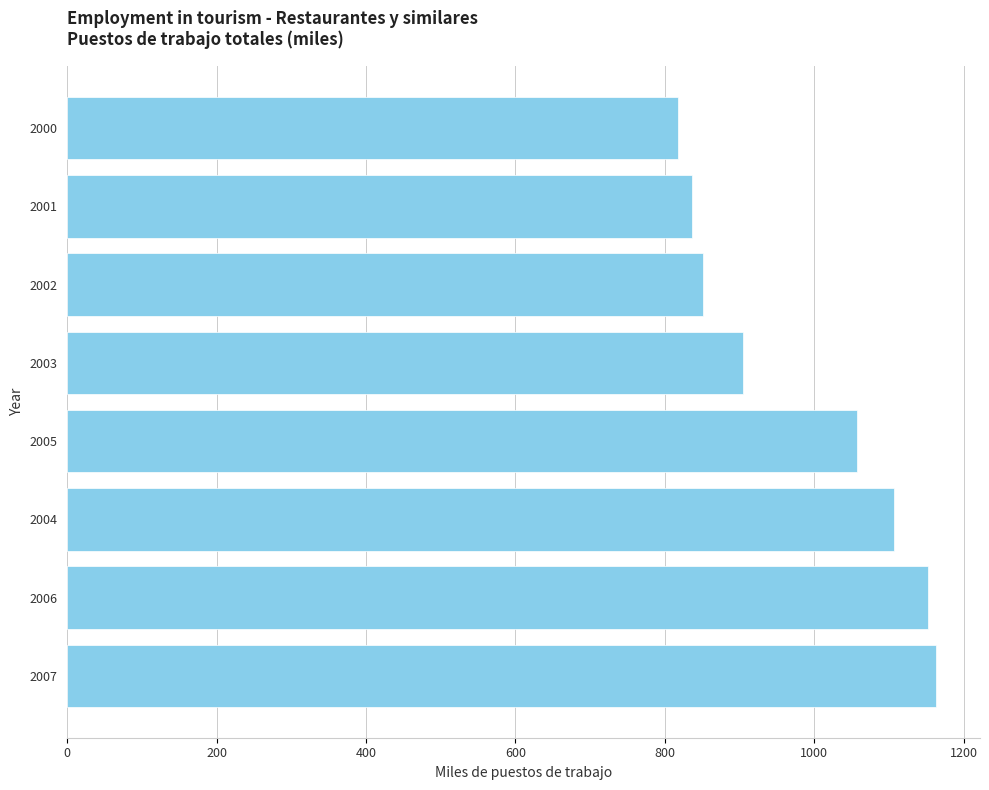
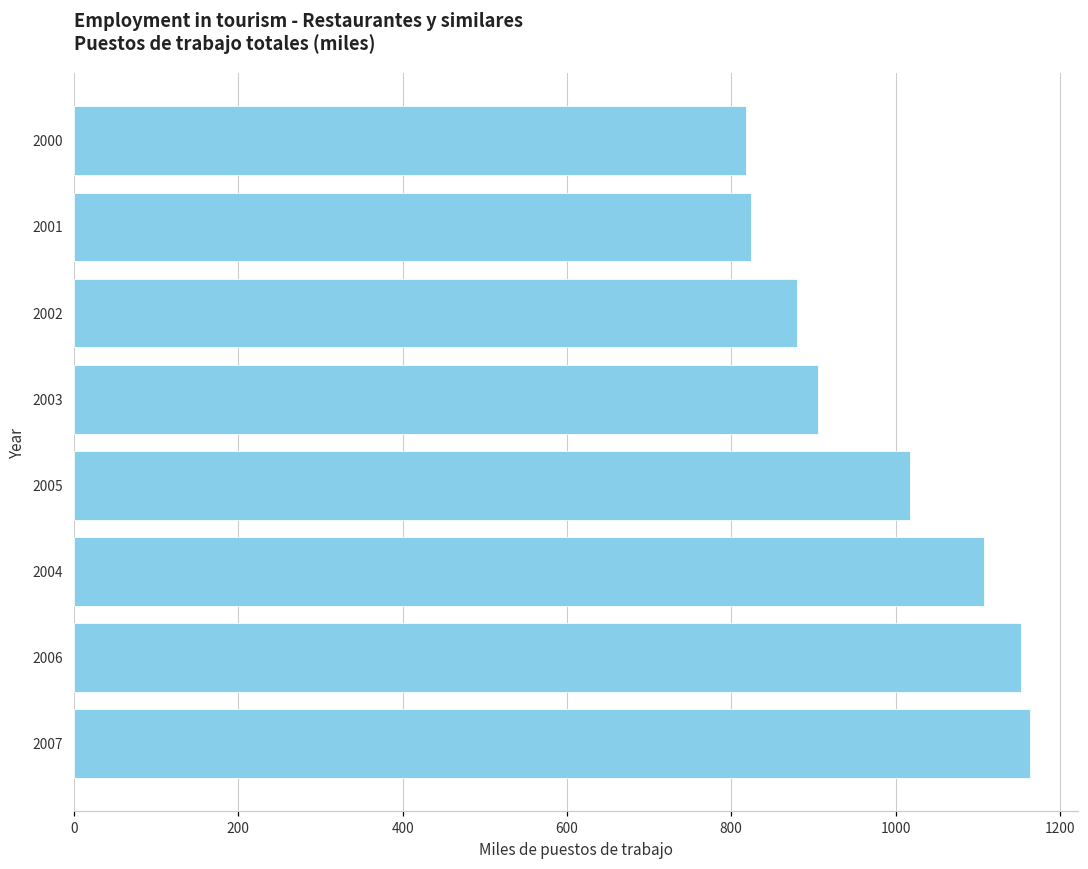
2001: 840 -> 820
2002: 850 -> 880
2005: 1060 -> 1020
